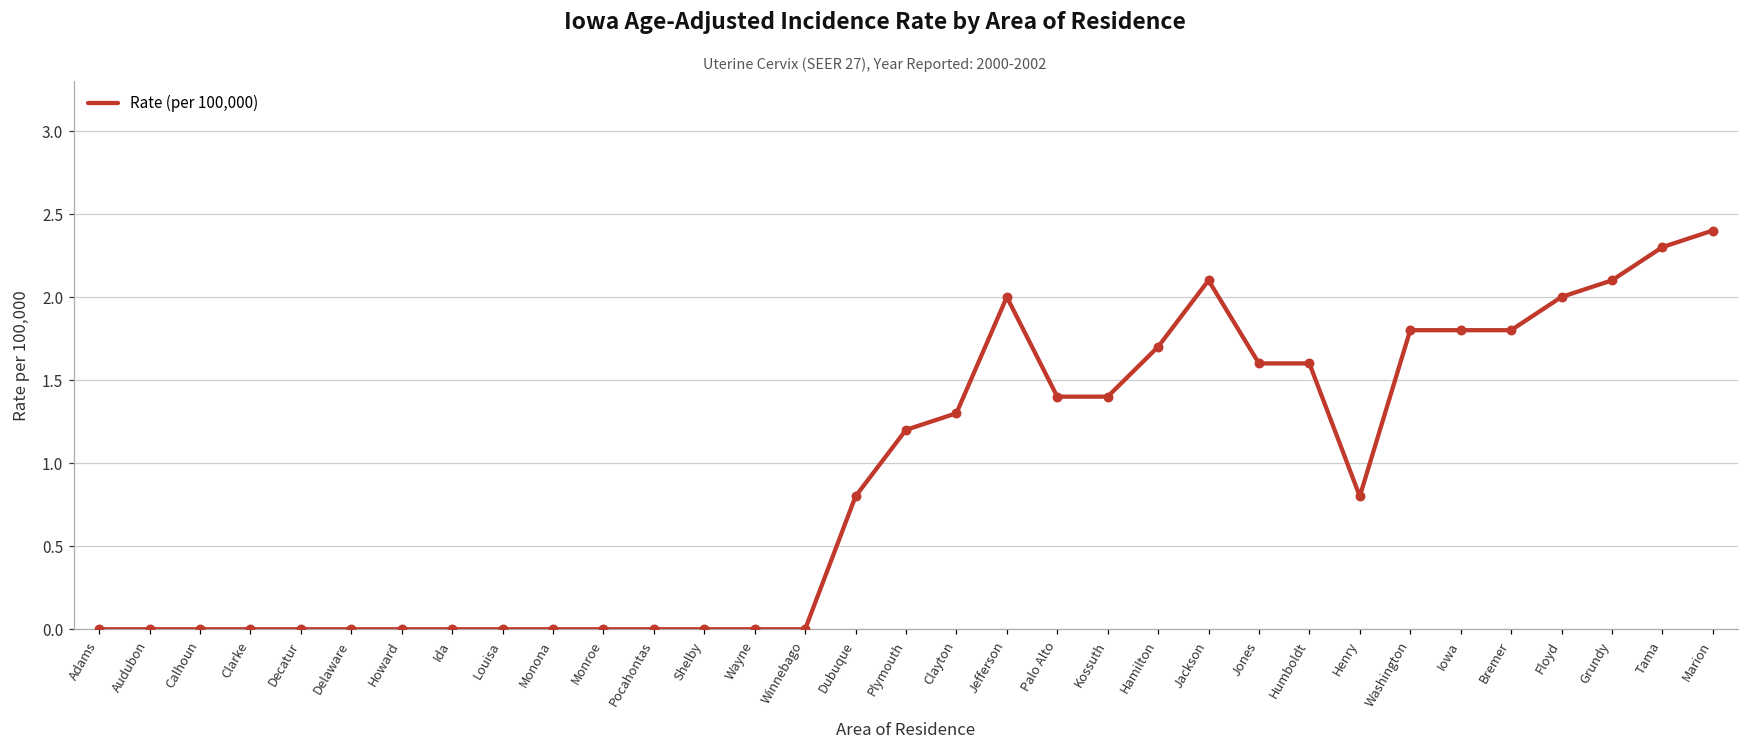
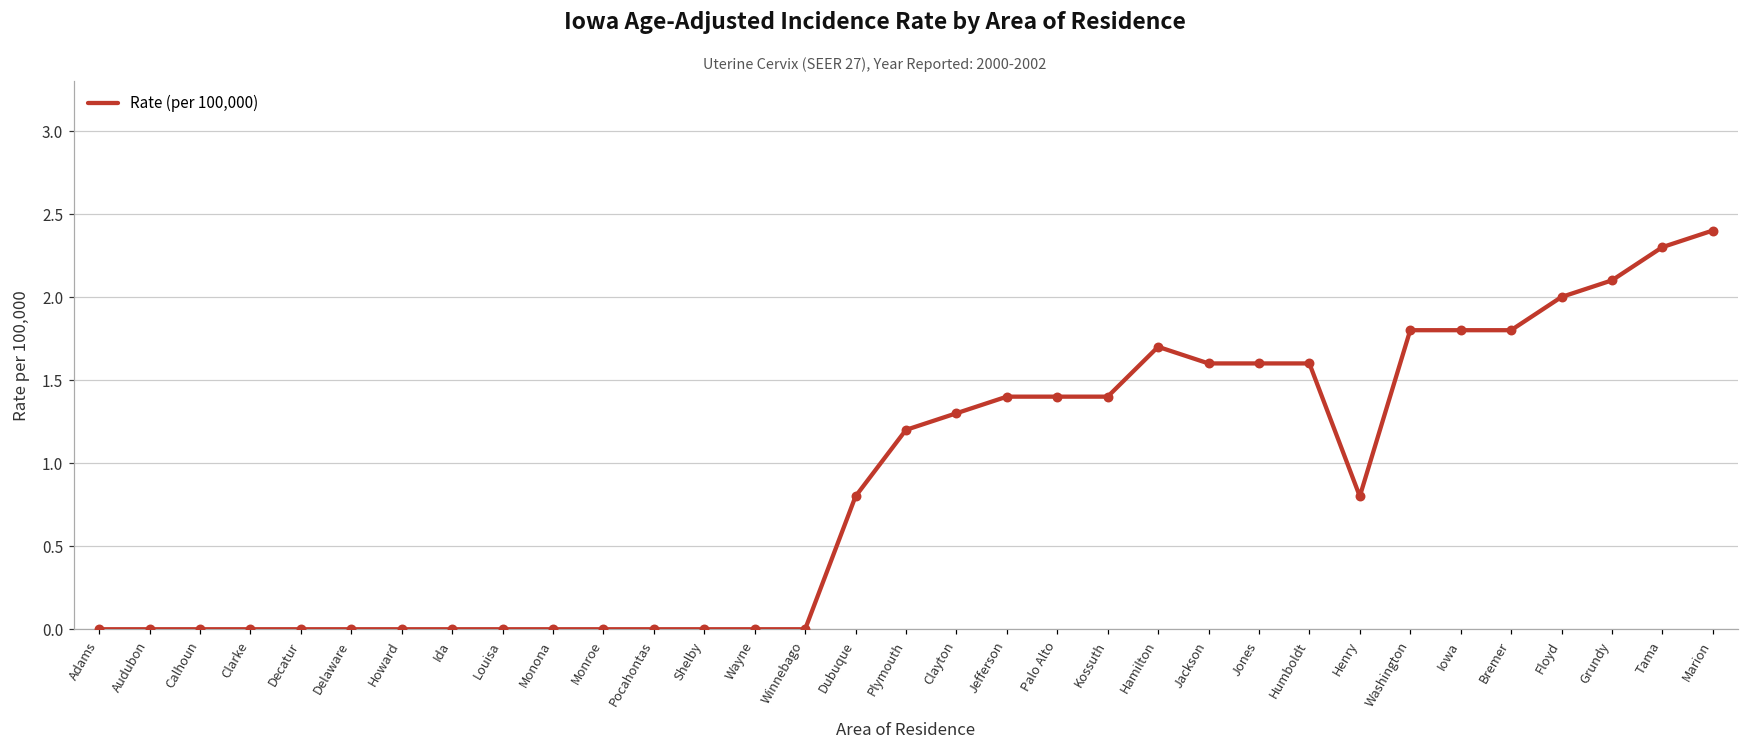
Jefferson: 2.0 -> 1.4
Jackson: 2.1 -> 1.6
